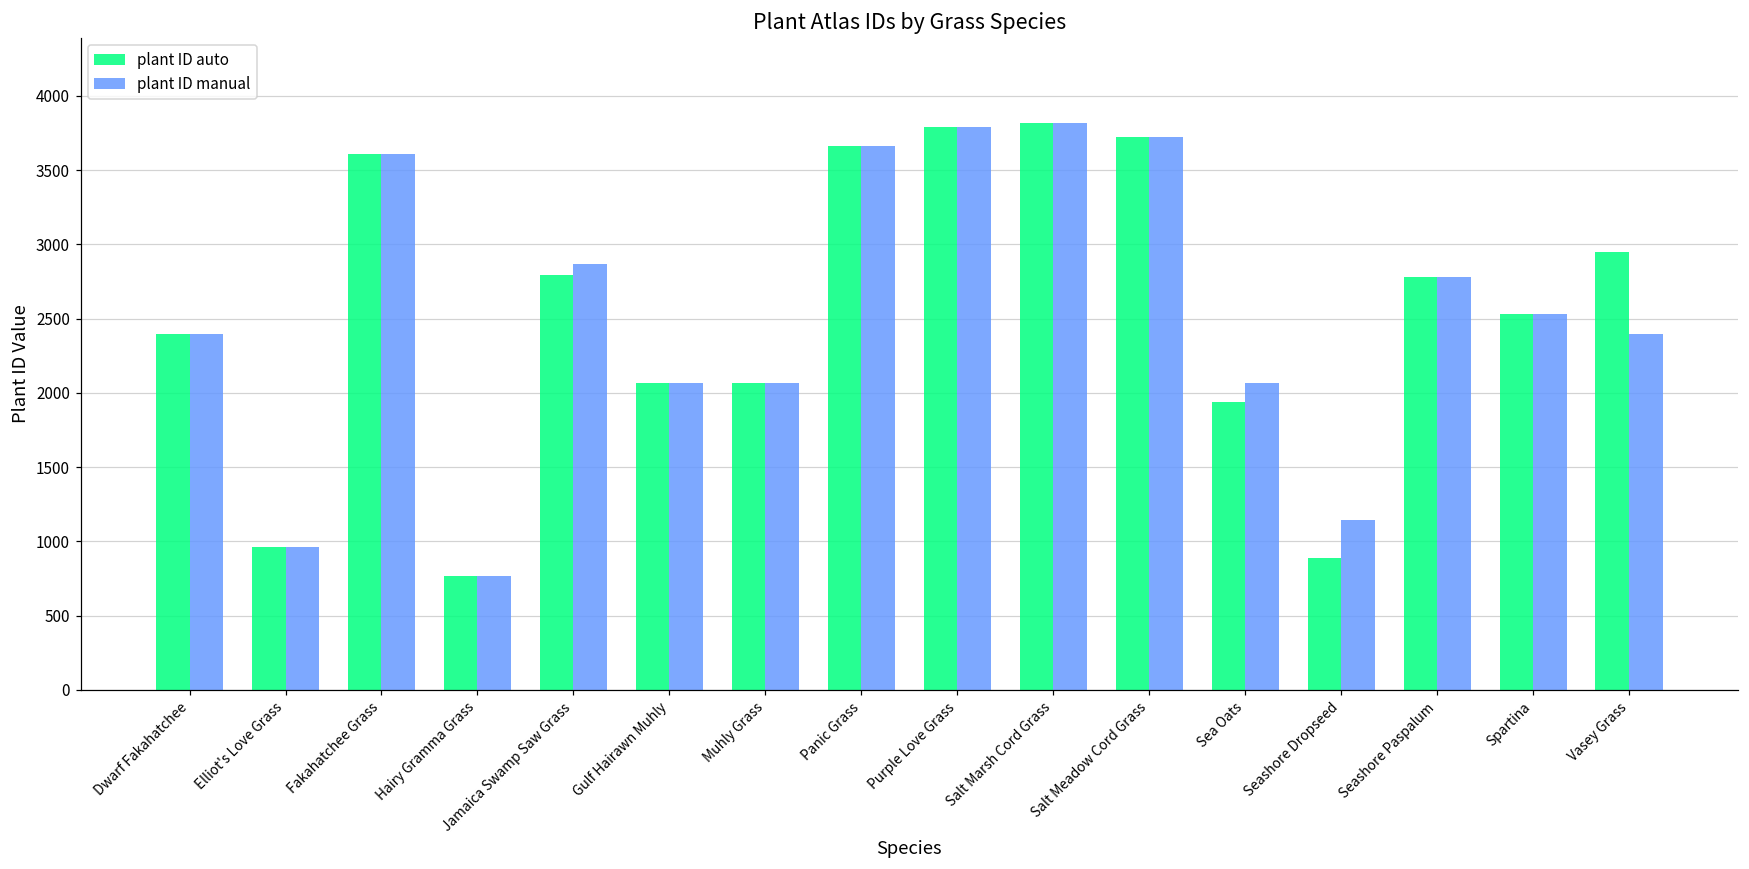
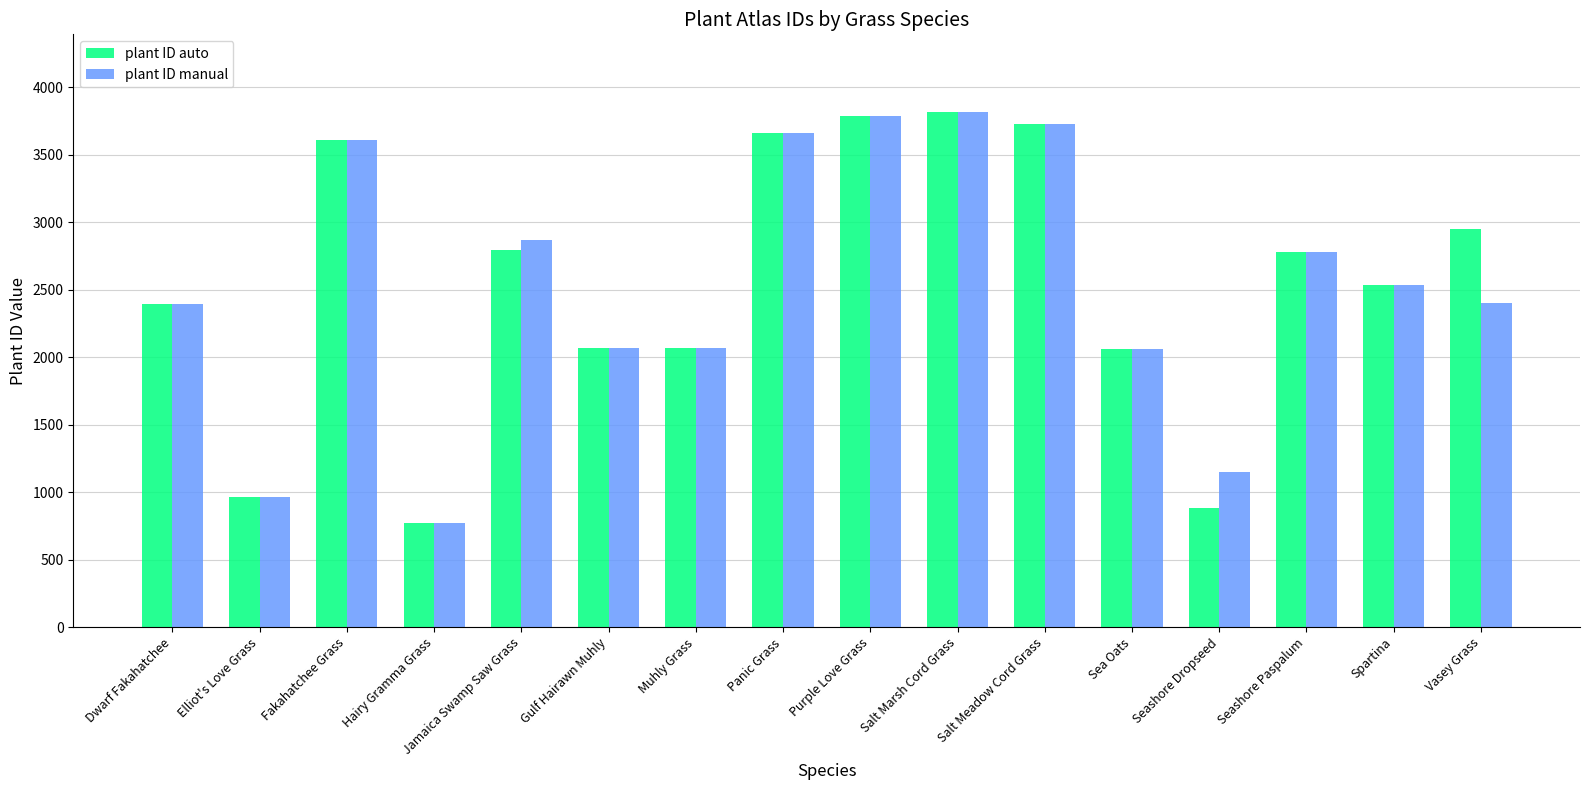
plant ID auto, Sea Oats: 1940 -> 2060
